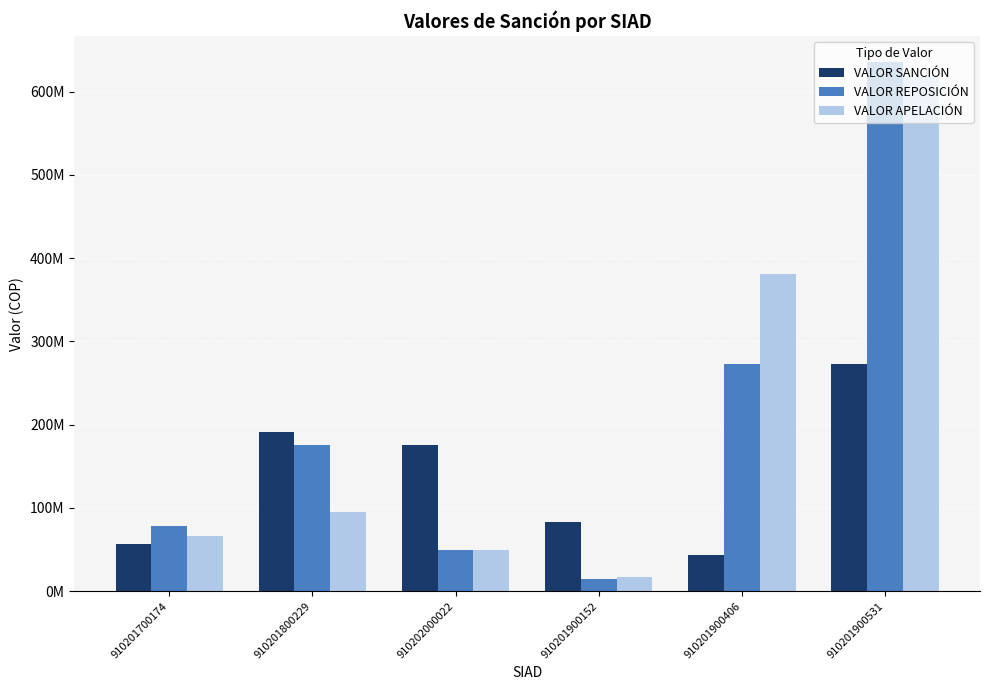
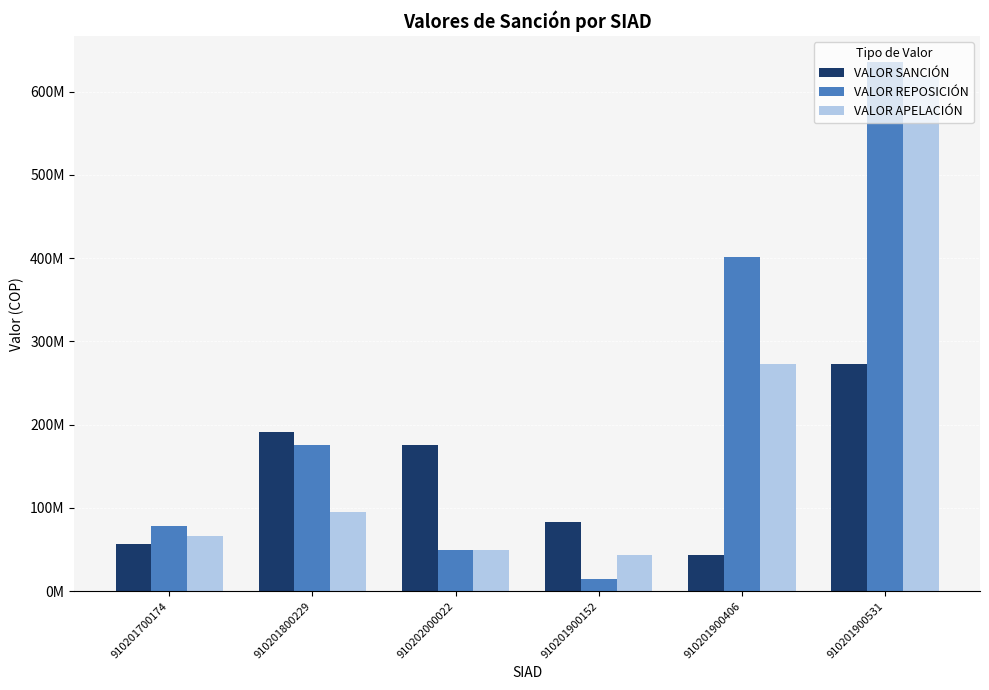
VALOR APELACIÓN, 910201900152: 20000000 -> 40000000
VALOR REPOSICIÓN, 910201900406: 270000000 -> 400000000
VALOR APELACIÓN, 910201900406: 380000000 -> 270000000
